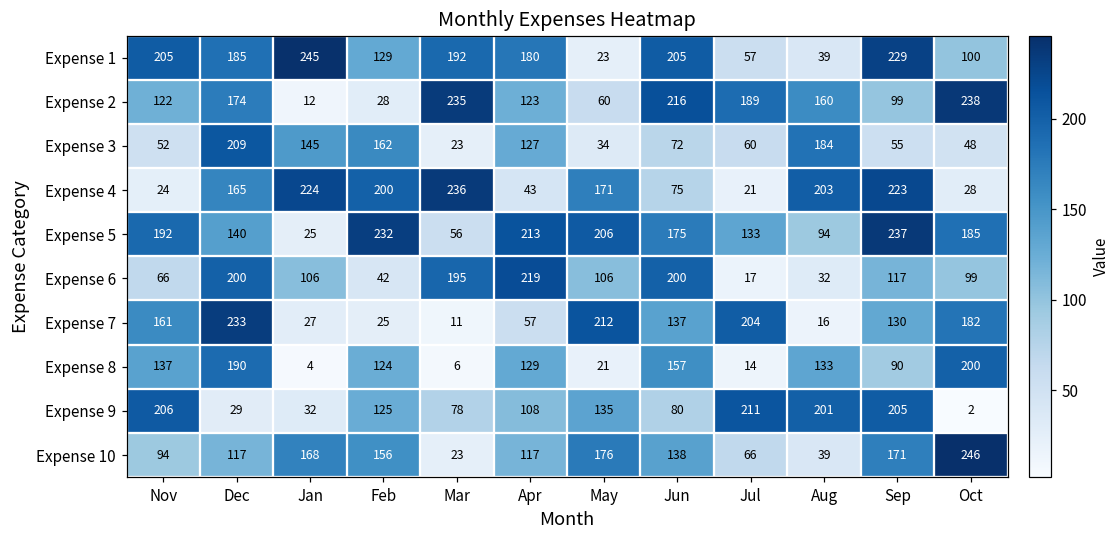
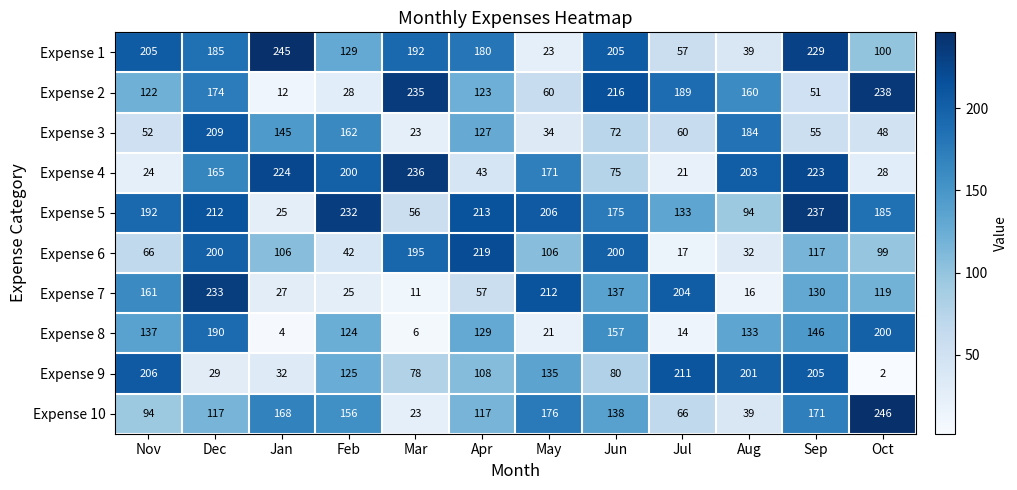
Expense 2, Sep: 99 -> 51
Expense 5, Dec: 140 -> 212
Expense 7, Oct: 182 -> 119
Expense 8, Sep: 90 -> 146
